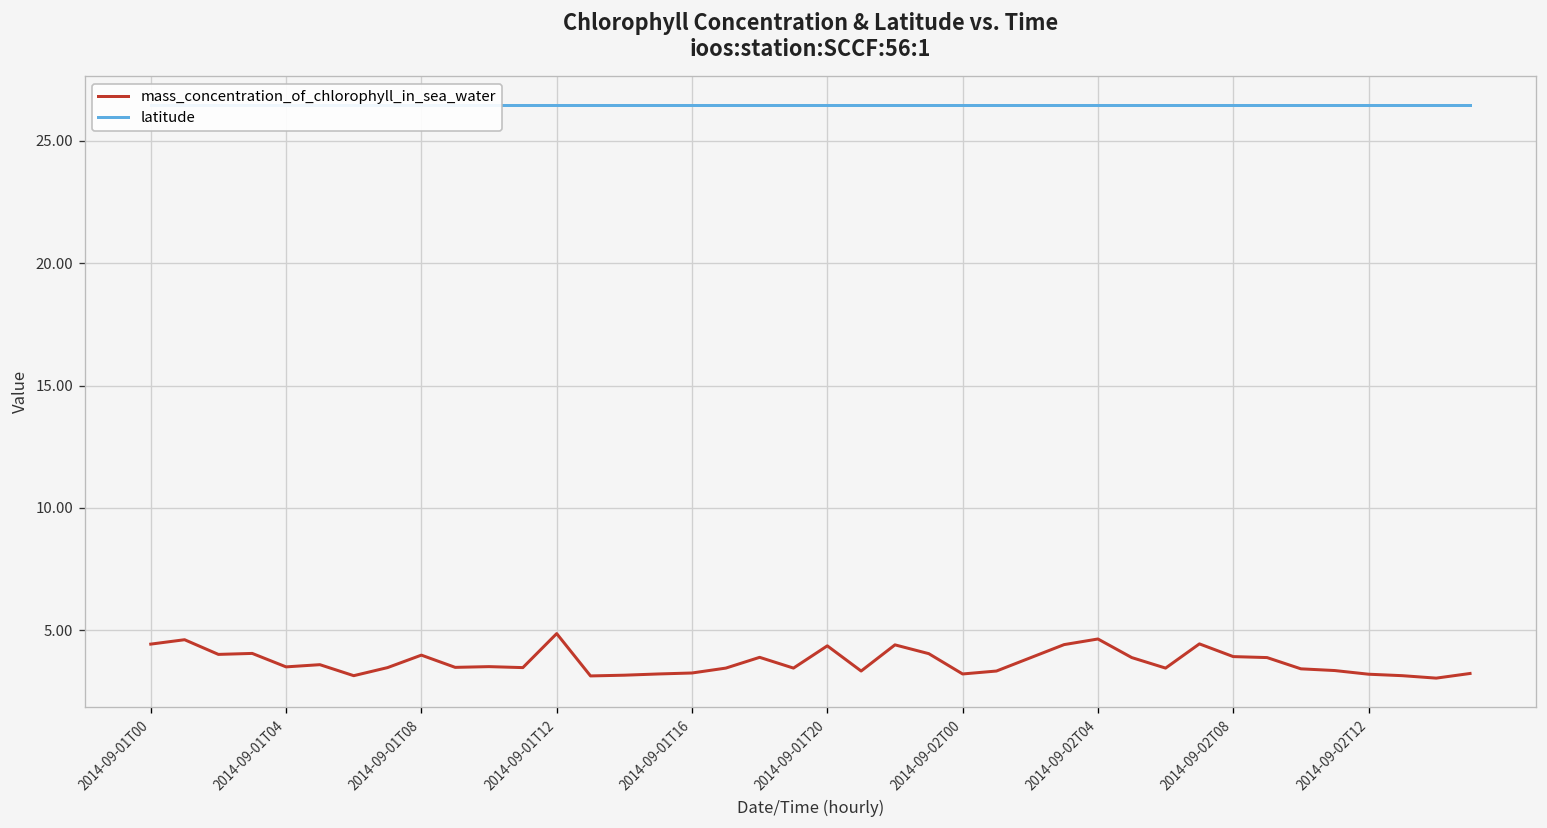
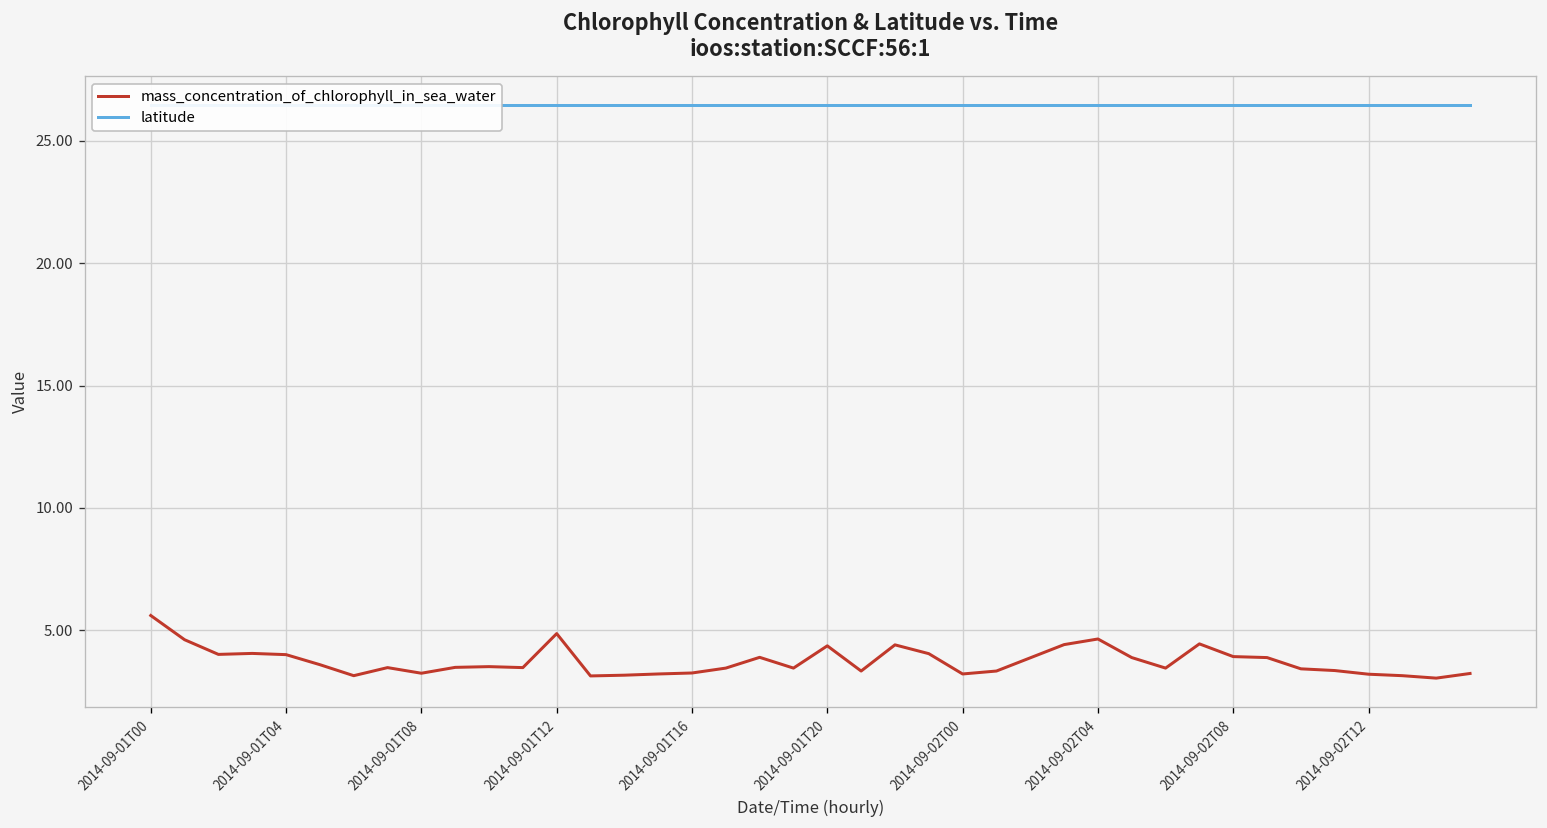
mass_concentration_of_chlorophyll_in_sea_water, 2014-09-01T00: 4.4 -> 5.6
mass_concentration_of_chlorophyll_in_sea_water, 2014-09-01T04: 3.5 -> 4.0
mass_concentration_of_chlorophyll_in_sea_water, 2014-09-01T08: 4.0 -> 3.2
